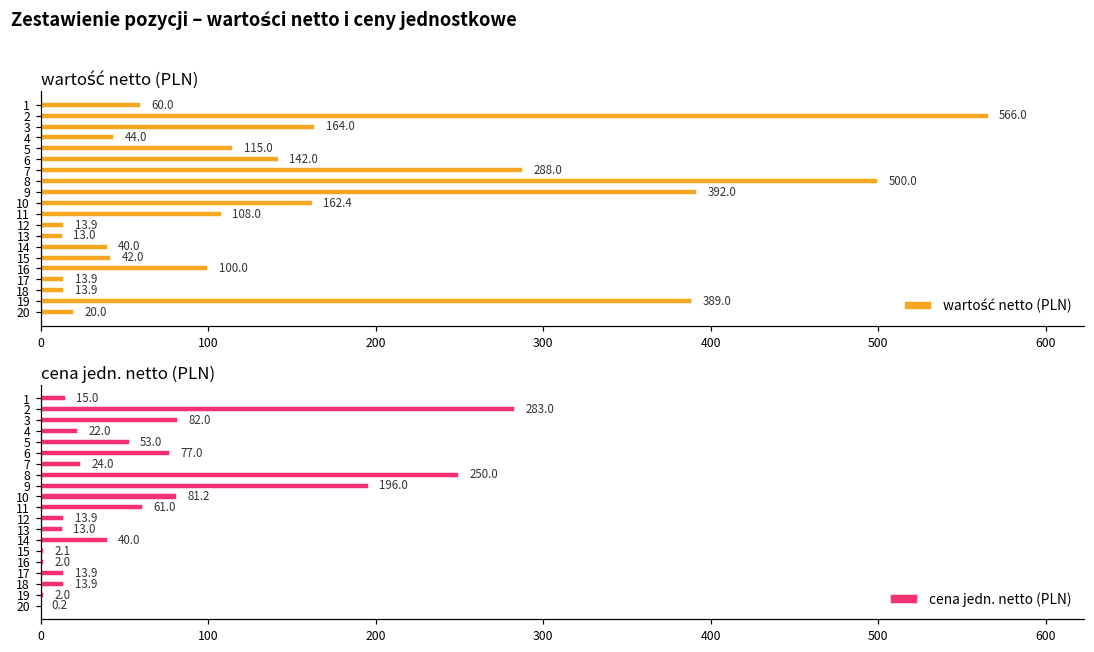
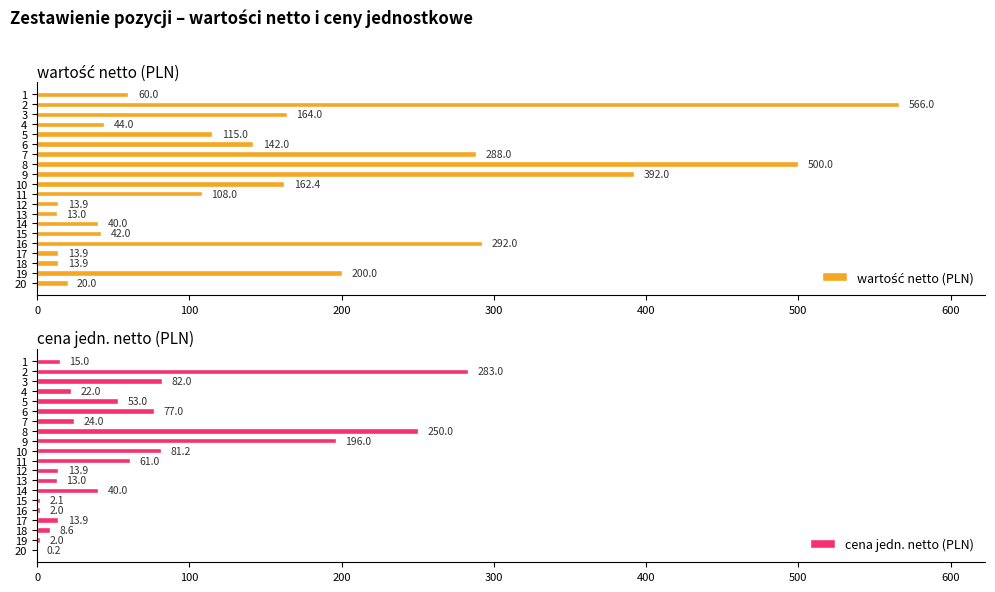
wartość netto (PLN), 16: 100.0 -> 292.0
wartość netto (PLN), 19: 389.0 -> 200.0
cena jedn. netto (PLN), 18: 13.9 -> 8.6
